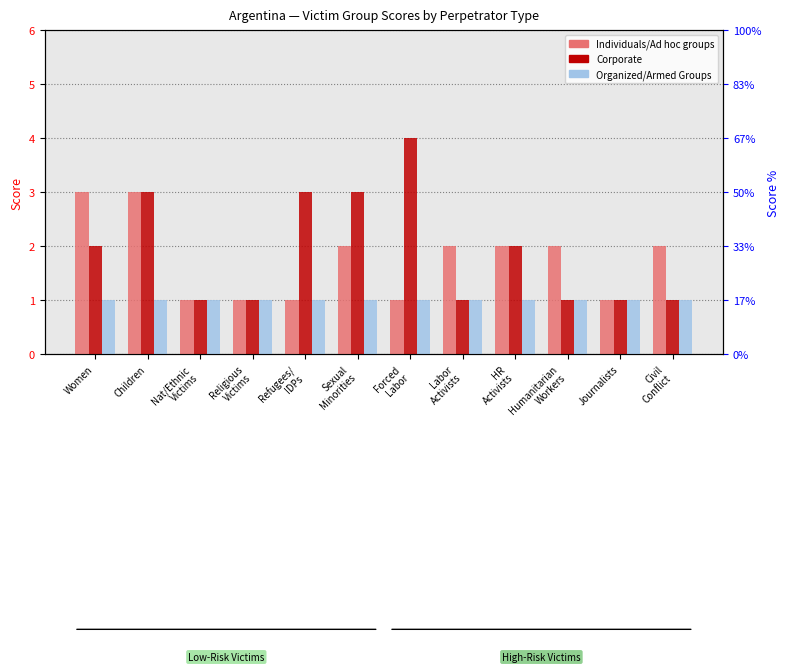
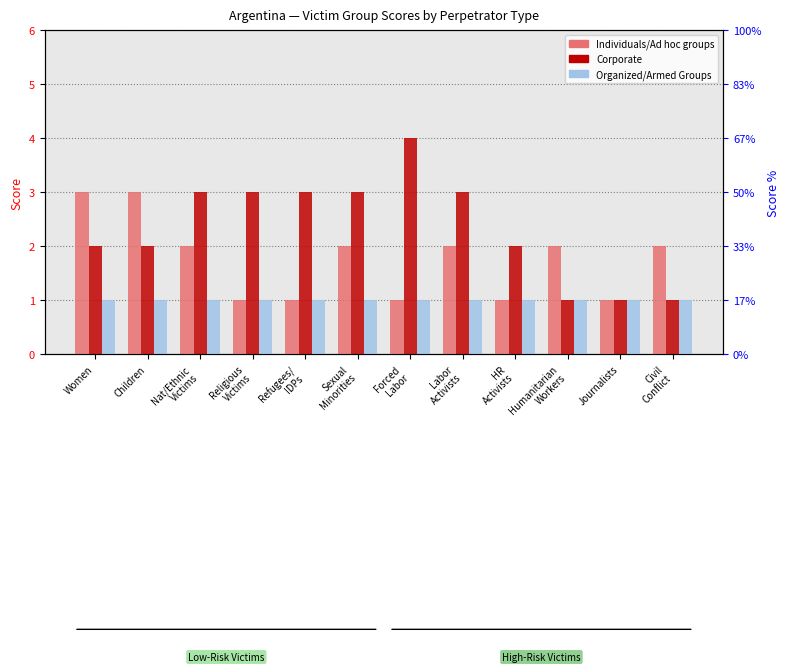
Corporate, Children: 3 -> 2
Individuals/Ad hoc groups, Nat/Ethnic Victims: 1 -> 2
Corporate, Nat/Ethnic Victims: 1 -> 3
Corporate, Religious Victims: 1 -> 3
Corporate, Labor Activists: 1 -> 3
Individuals/Ad hoc groups, HR Activists: 2 -> 1
